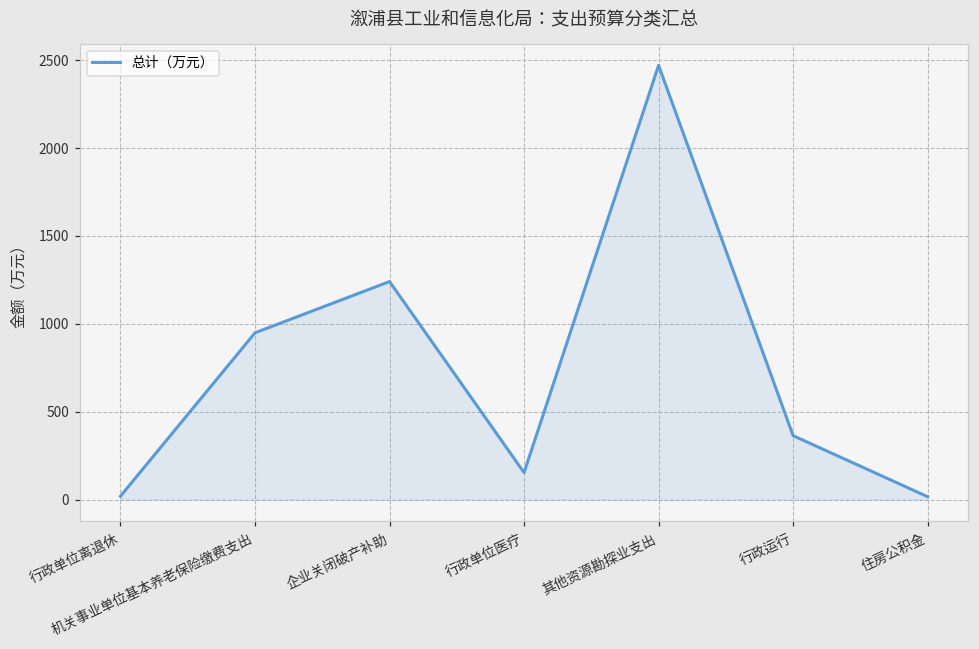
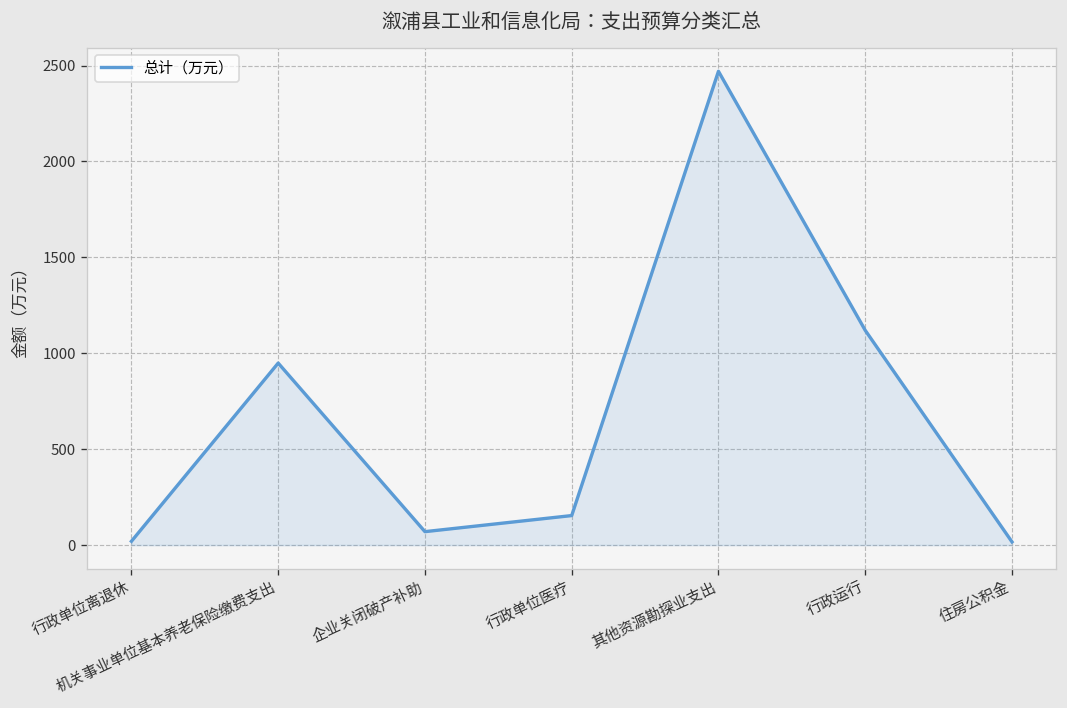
企业关闭破产补助: 1240 -> 70
行政运行: 360 -> 1120
